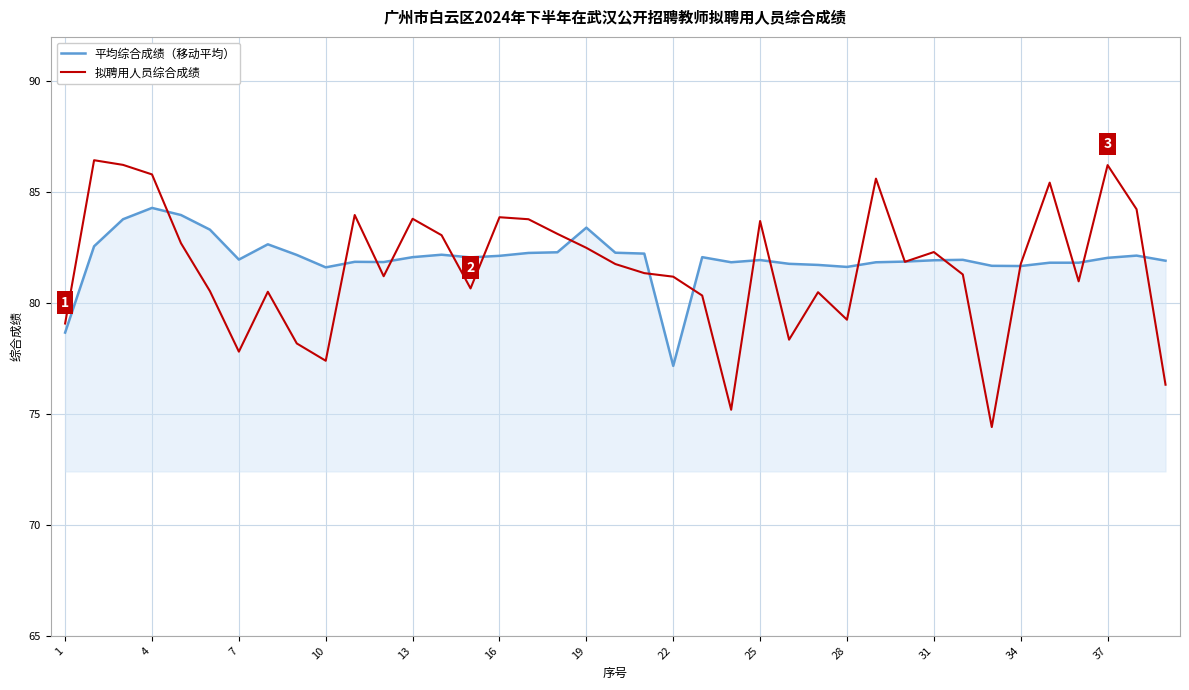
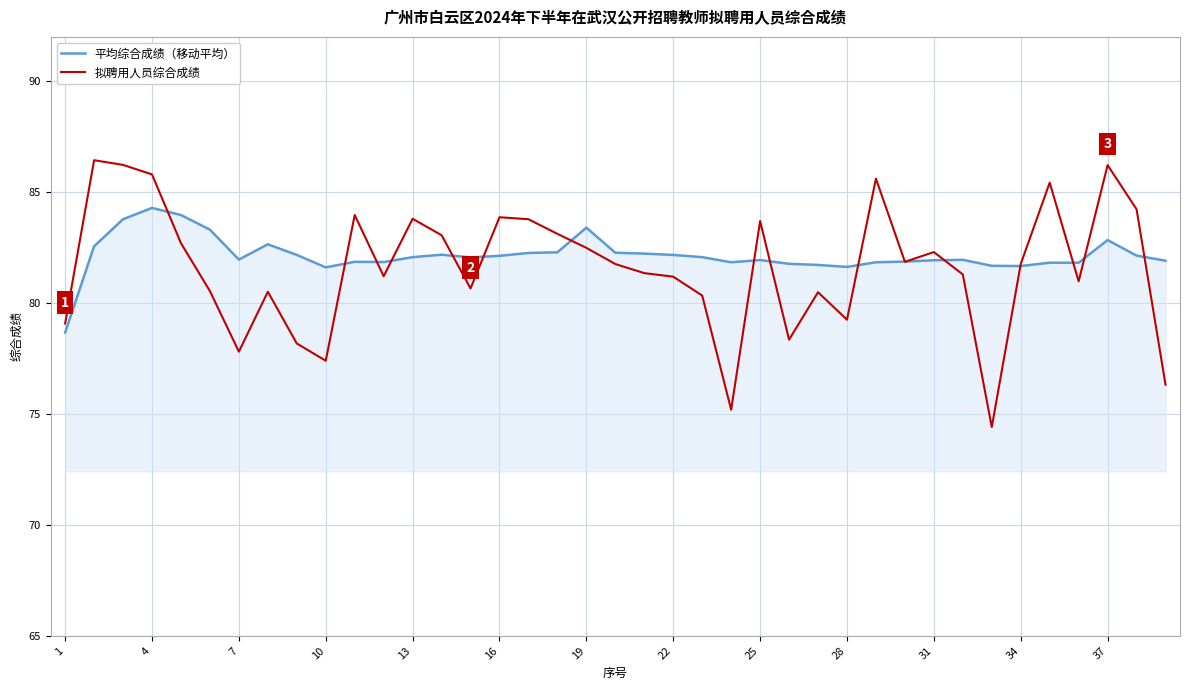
平均综合成绩（移动平均）, 22: 77.2 -> 82.2
平均综合成绩（移动平均）, 37: 82.0 -> 82.8
